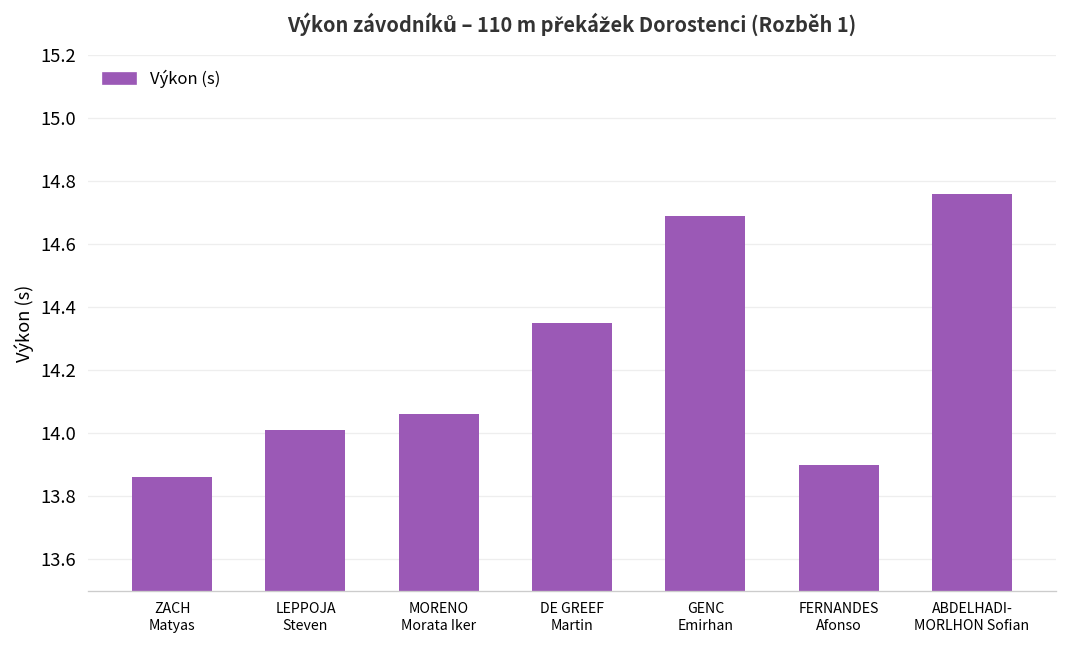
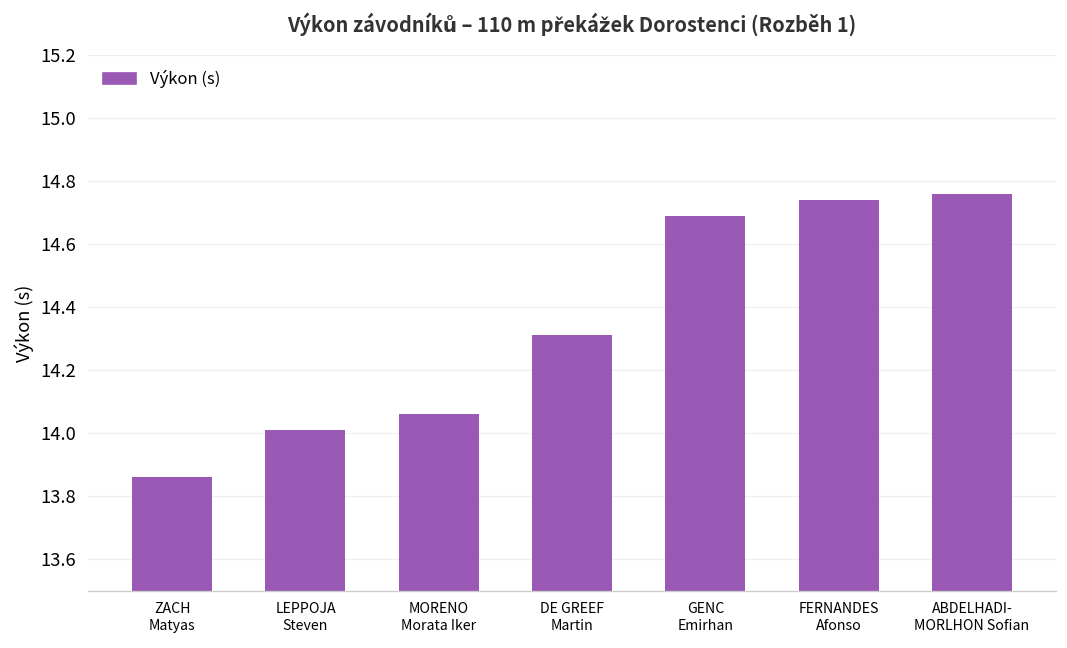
DE GREEF Martin: 14.35 -> 14.31
FERNANDES Afonso: 13.90 -> 14.74
